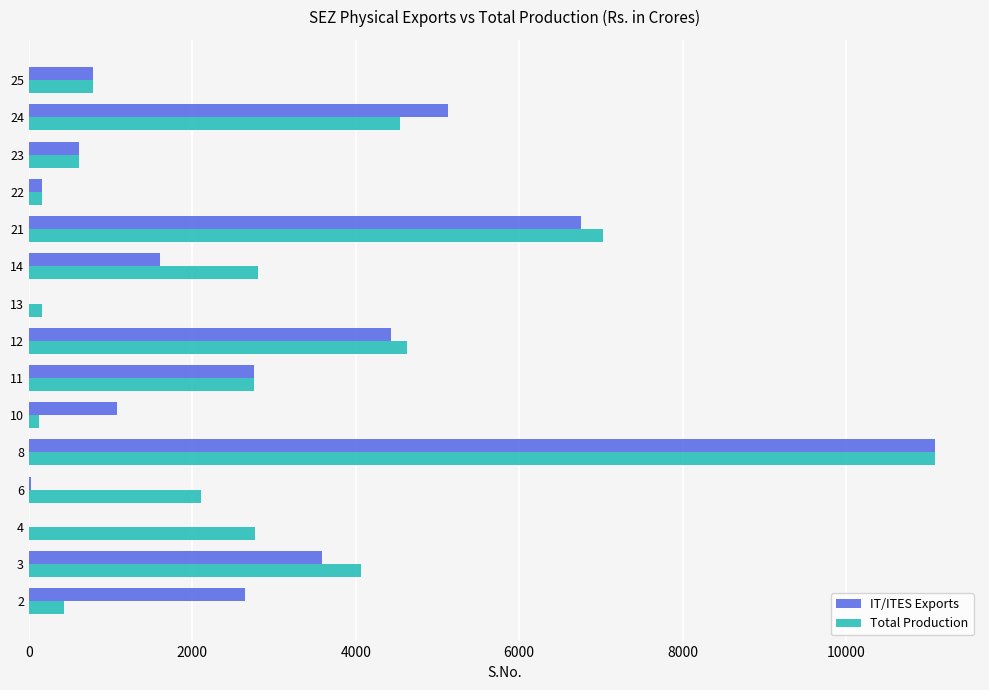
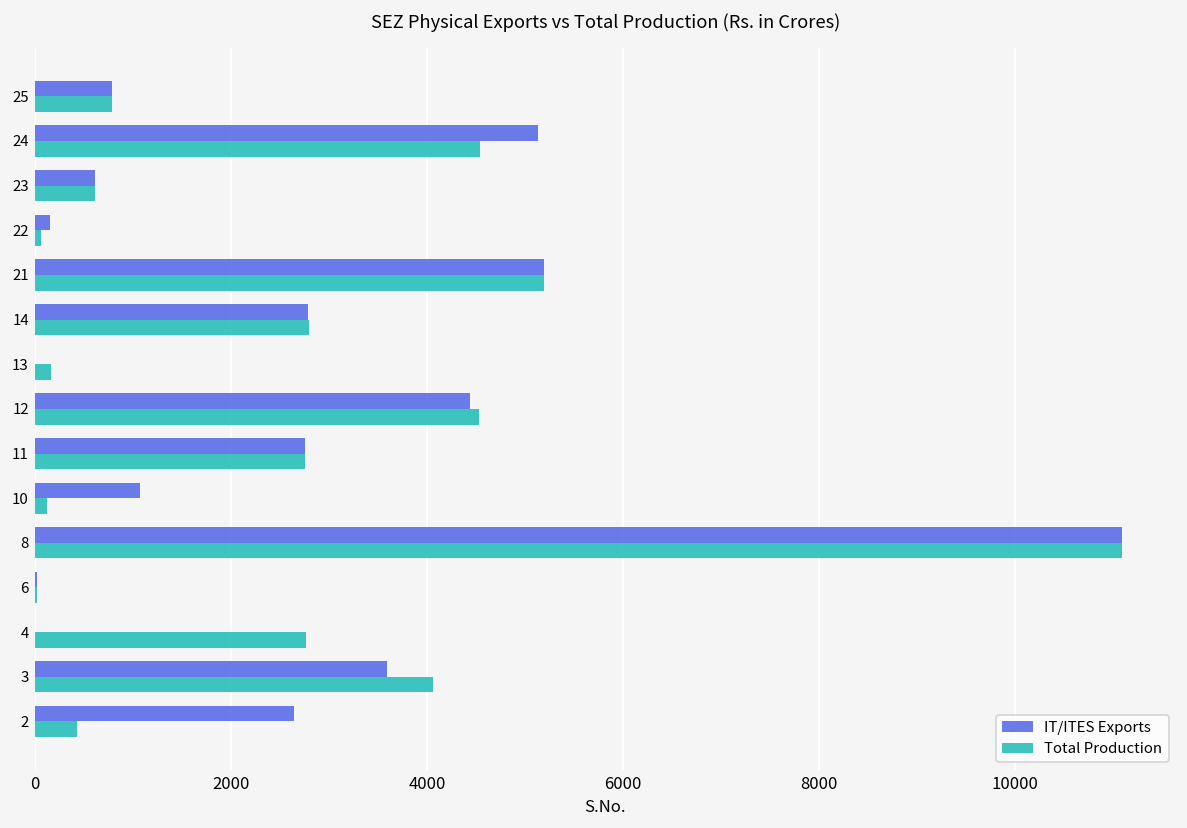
Total Production, 22: 200 -> 100
IT/ITES Exports, 21: 6800 -> 5200
Total Production, 21: 7000 -> 5200
IT/ITES Exports, 14: 1600 -> 2800
Total Production, 12: 4600 -> 4500
Total Production, 6: 2100 -> 0
